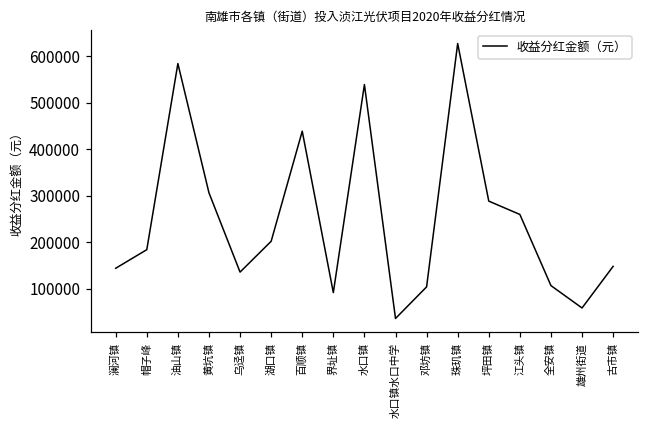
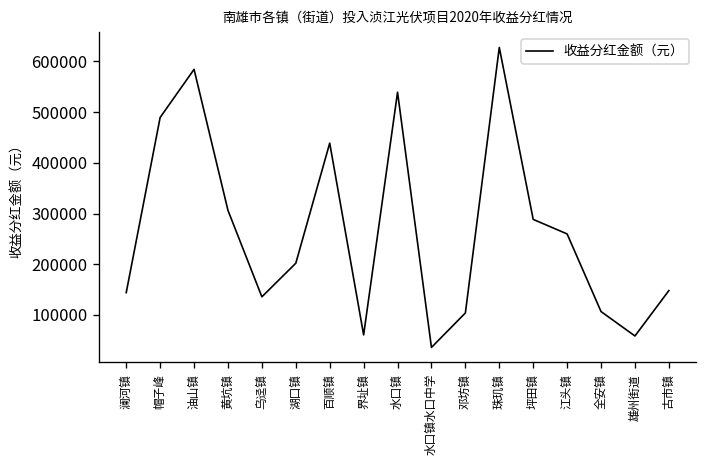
帽子峰: 180000 -> 490000
界址镇: 90000 -> 60000
